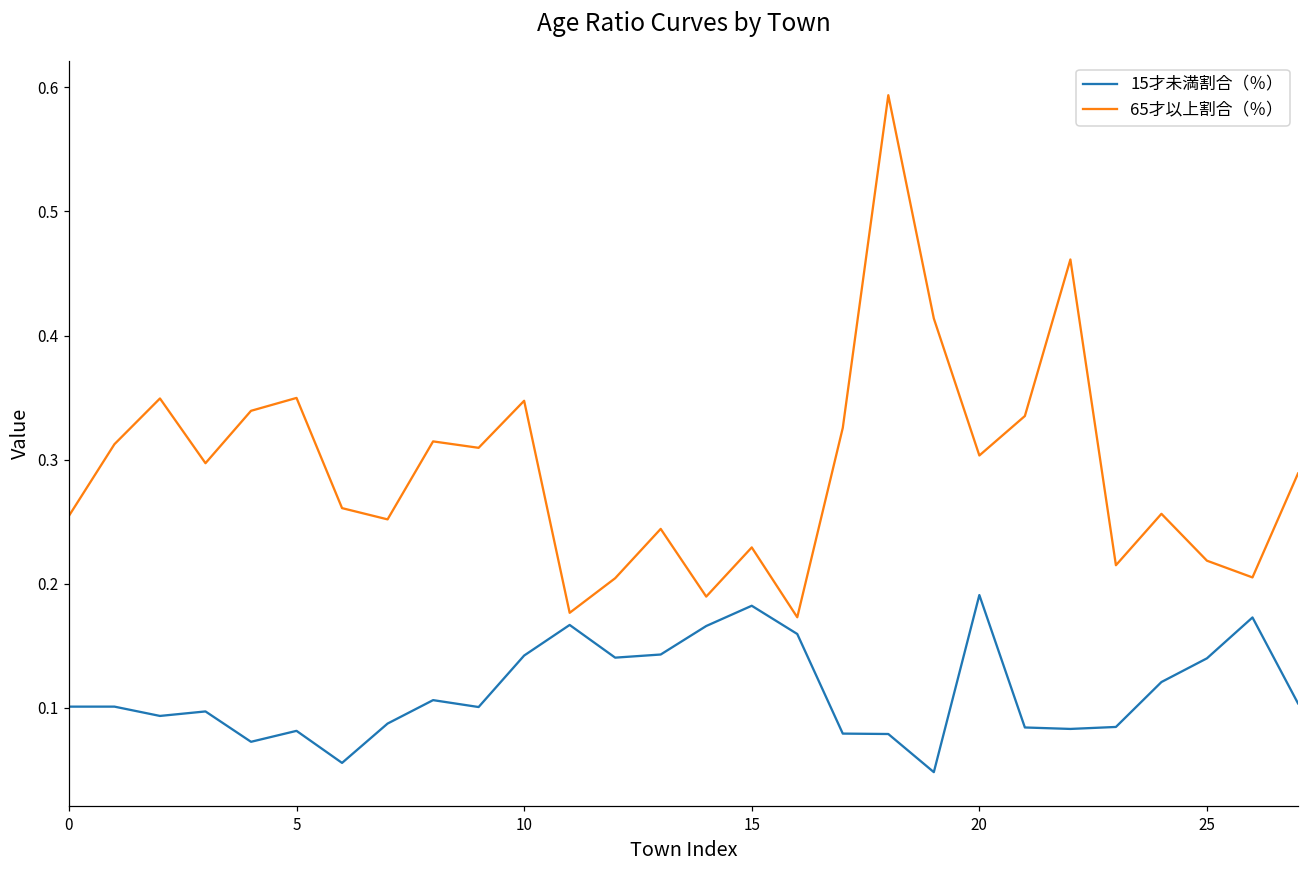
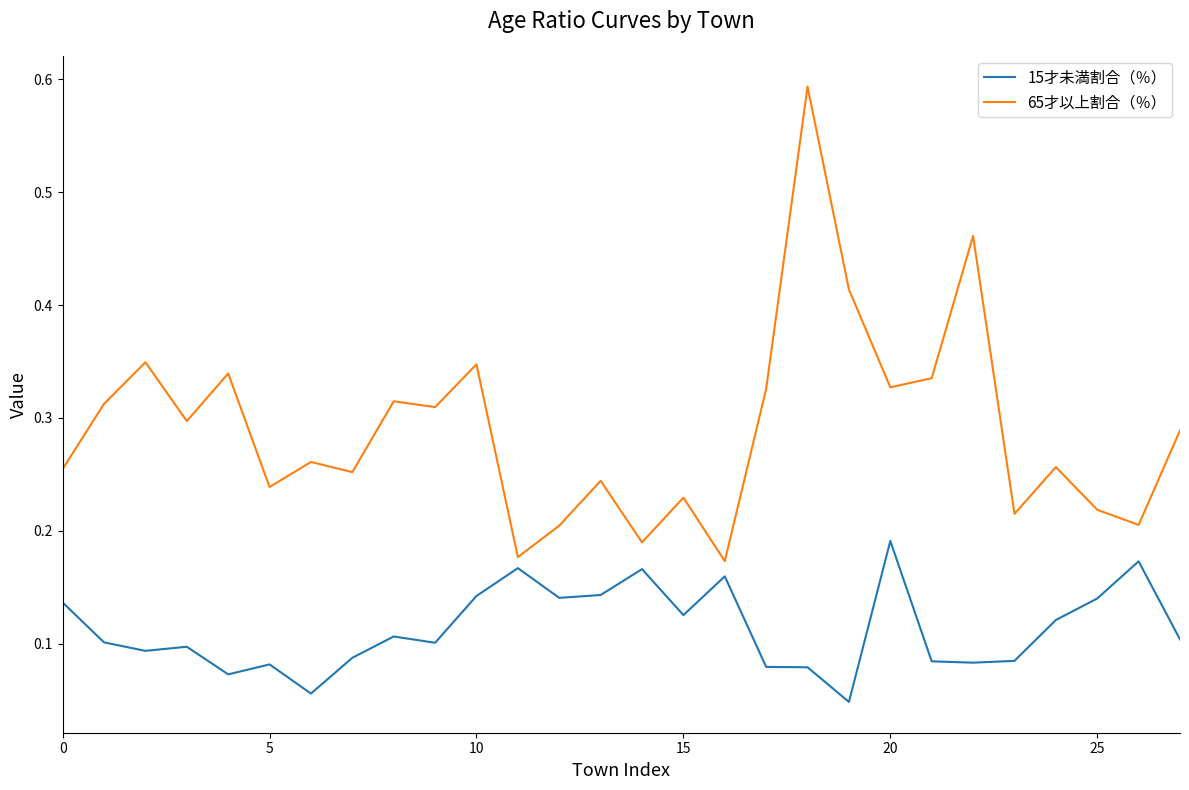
15才未満割合（％）, 0: 0.101 -> 0.136
65才以上割合（％）, 5: 0.350 -> 0.239
15才未満割合（％）, 15: 0.182 -> 0.125
65才以上割合（％）, 20: 0.303 -> 0.327
